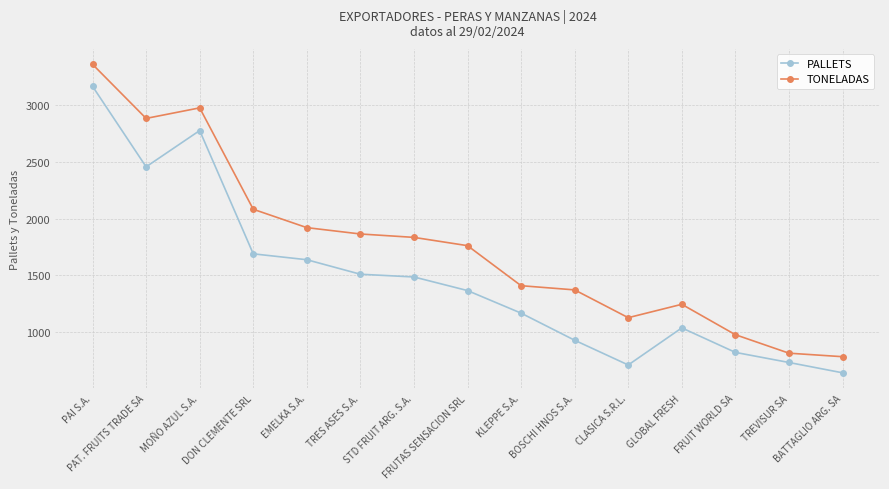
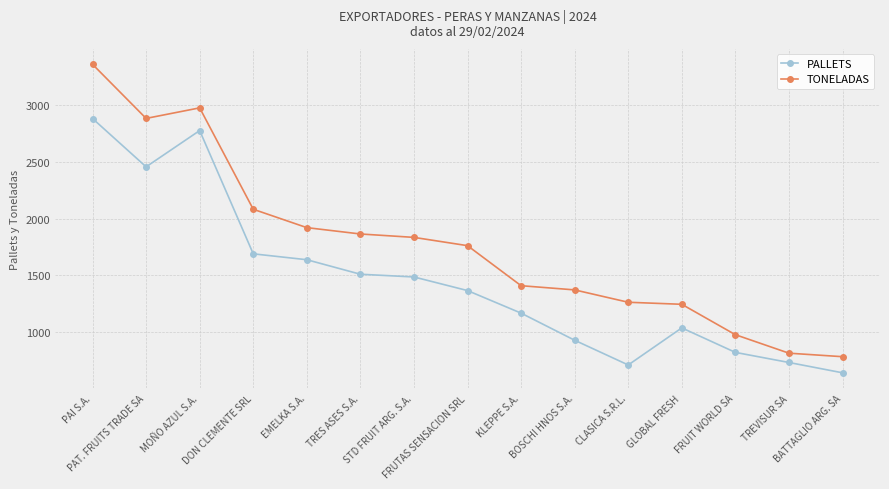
PALLETS, PAI S.A.: 3170 -> 2880
TONELADAS, CLASICA S.R.L.: 1130 -> 1260
